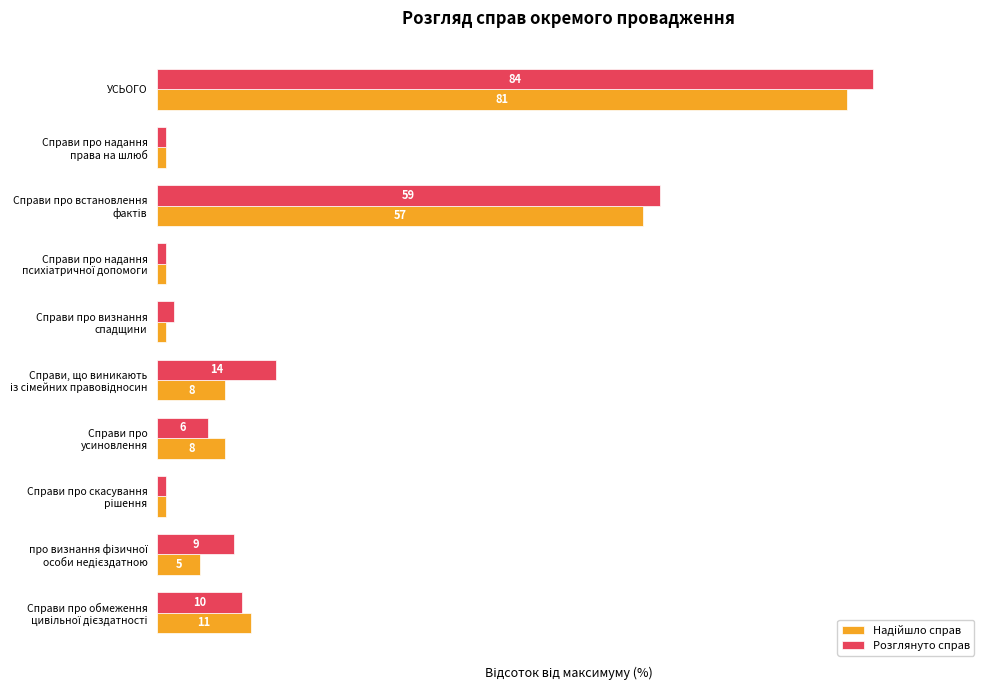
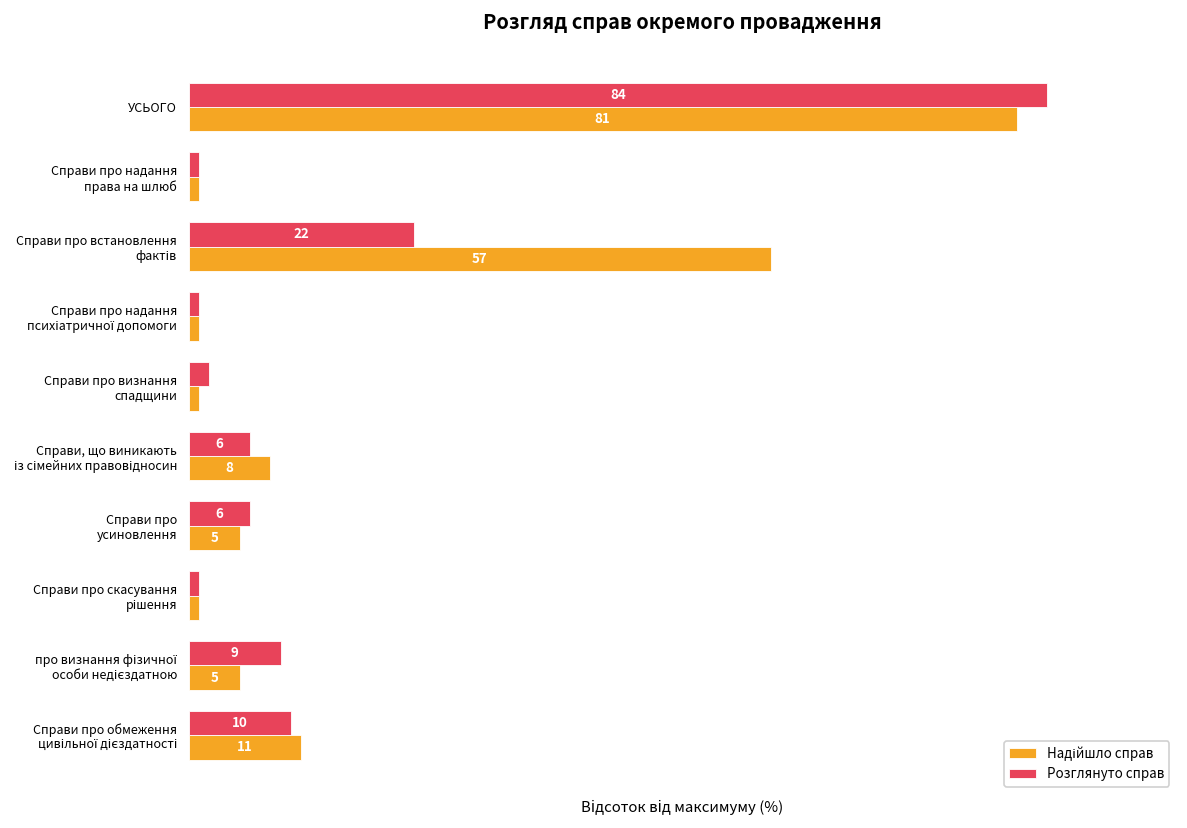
Розглянуто справ, Справи про встановлення фактів: 59 -> 22
Розглянуто справ, Справи, що виникають із сімейних правовідносин: 14 -> 6
Надійшло справ, Справи про усиновлення: 8 -> 5
